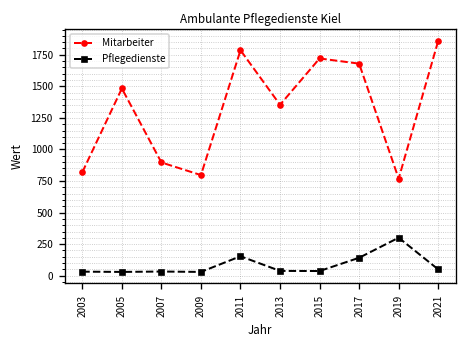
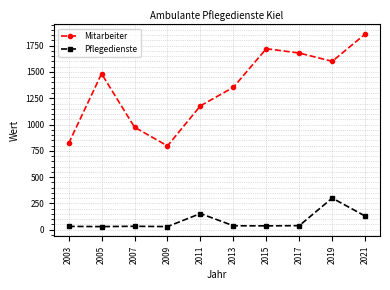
Mitarbeiter, 2007: 900 -> 980
Mitarbeiter, 2011: 1790 -> 1180
Pflegedienste, 2017: 140 -> 40
Mitarbeiter, 2019: 770 -> 1600
Pflegedienste, 2021: 50 -> 130
